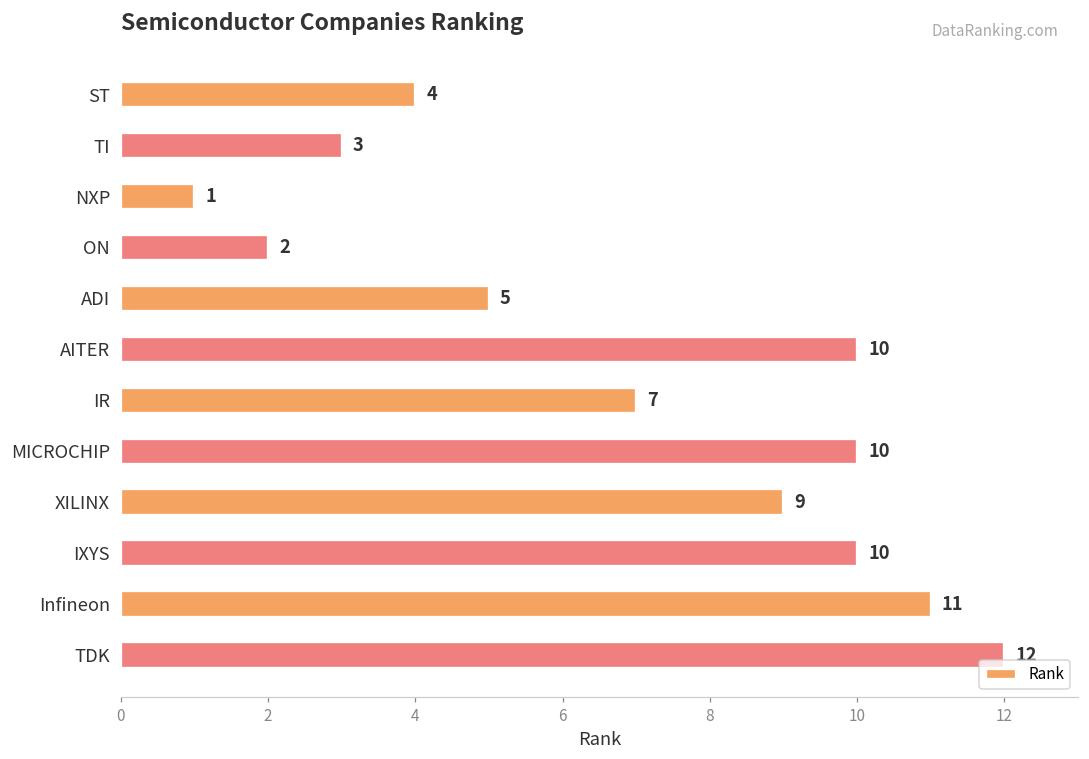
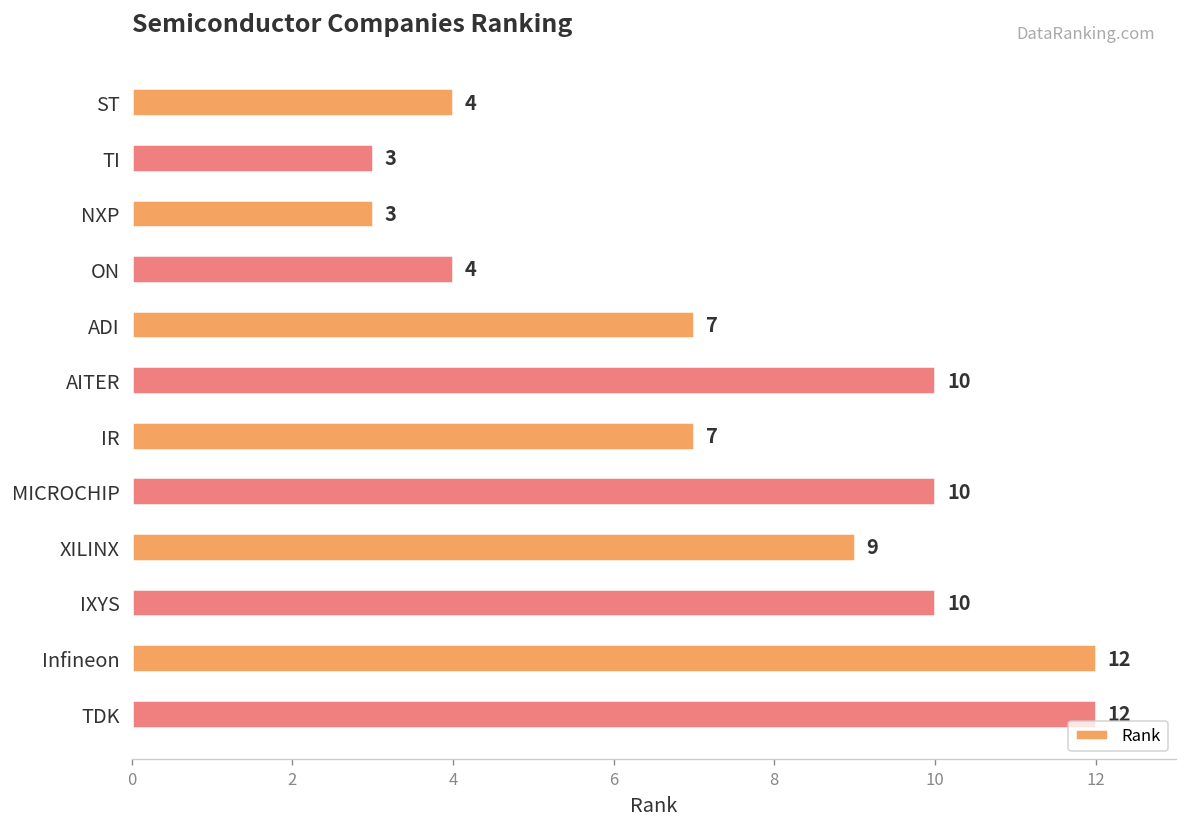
NXP: 1 -> 3
ON: 2 -> 4
ADI: 5 -> 7
Infineon: 11 -> 12
